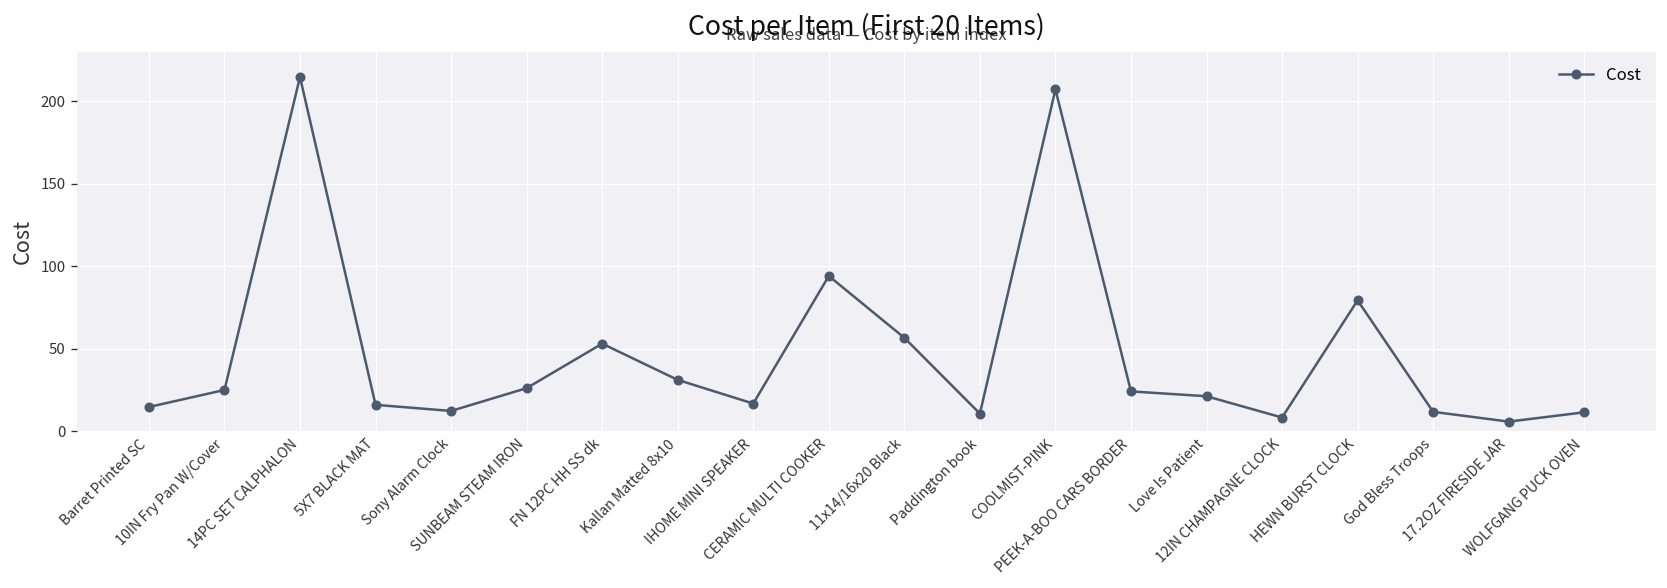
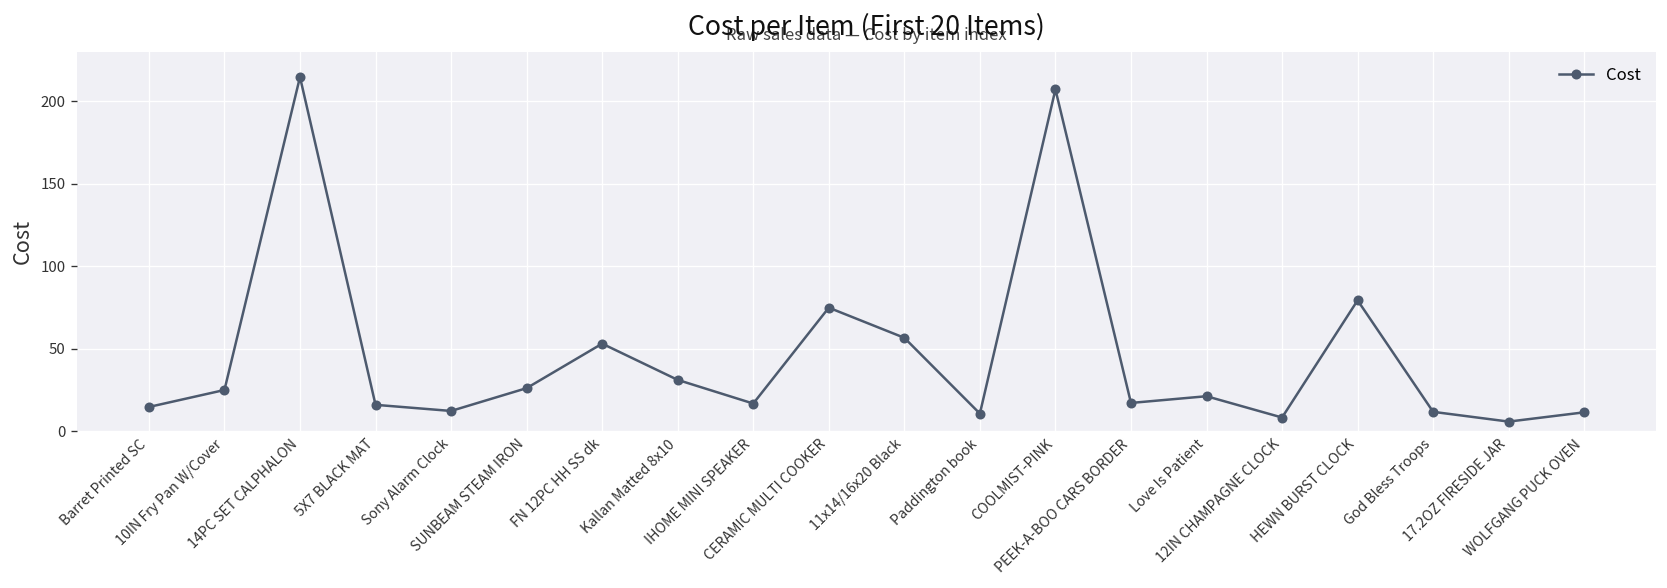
CERAMIC MULTI COOKER: 94 -> 75
PEEK-A-BOO CARS BORDER: 24 -> 17
